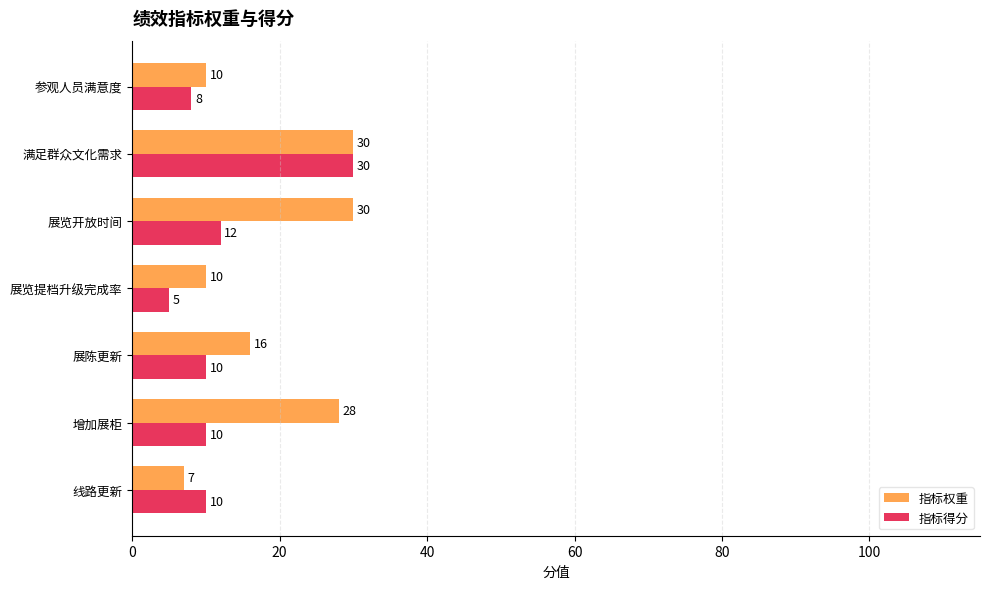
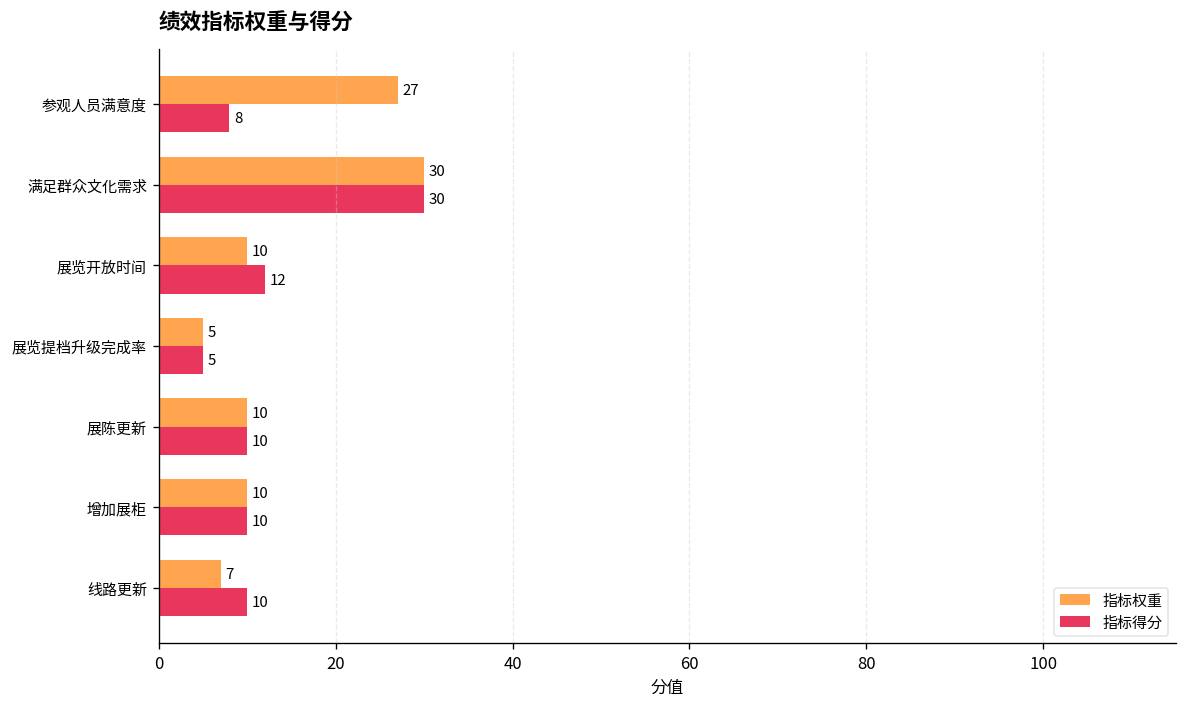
指标权重, 参观人员满意度: 10 -> 27
指标权重, 展览开放时间: 30 -> 10
指标权重, 展览提档升级完成率: 10 -> 5
指标权重, 展陈更新: 16 -> 10
指标权重, 增加展柜: 28 -> 10
